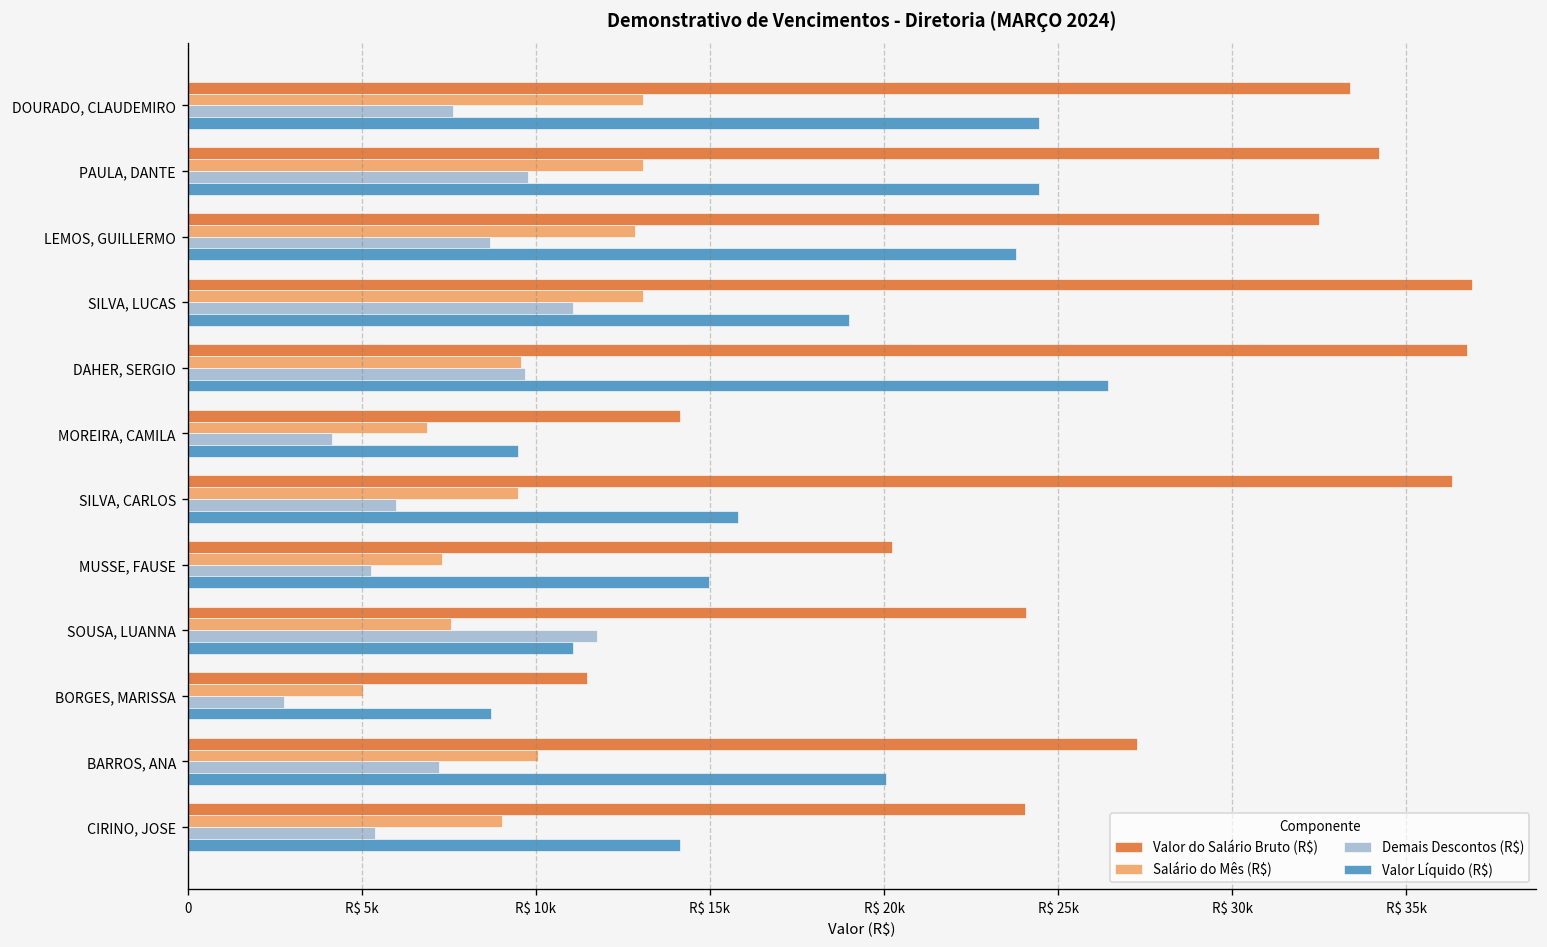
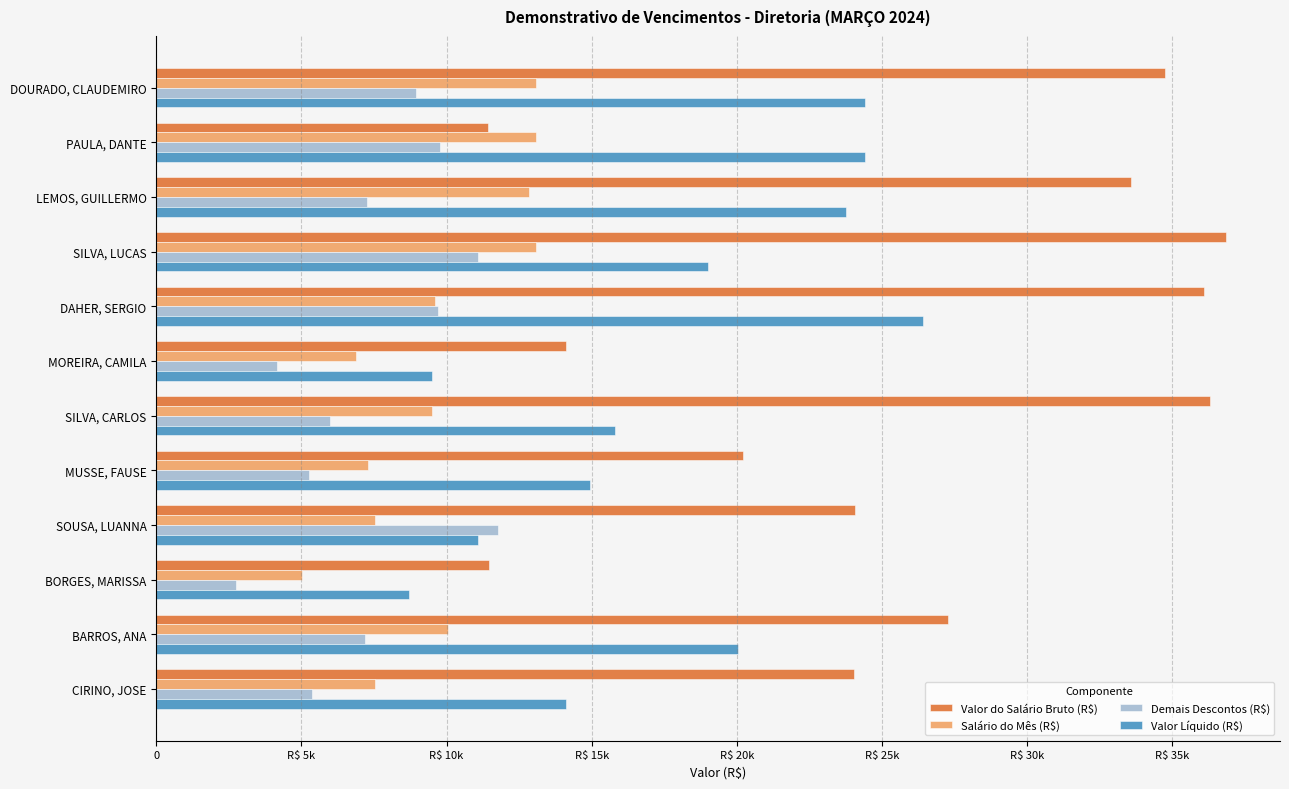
Valor do Salário Bruto (R$), DOURADO, CLAUDEMIRO: R$ 33400 -> R$ 34800
Demais Descontos (R$), DOURADO, CLAUDEMIRO: R$ 7600 -> R$ 8900
Valor do Salário Bruto (R$), PAULA, DANTE: R$ 34200 -> R$ 11400
Valor do Salário Bruto (R$), LEMOS, GUILLERMO: R$ 32500 -> R$ 33600
Demais Descontos (R$), LEMOS, GUILLERMO: R$ 8700 -> R$ 7300
Valor do Salário Bruto (R$), DAHER, SERGIO: R$ 36700 -> R$ 36100
Salário do Mês (R$), CIRINO, JOSE: R$ 9000 -> R$ 7600
